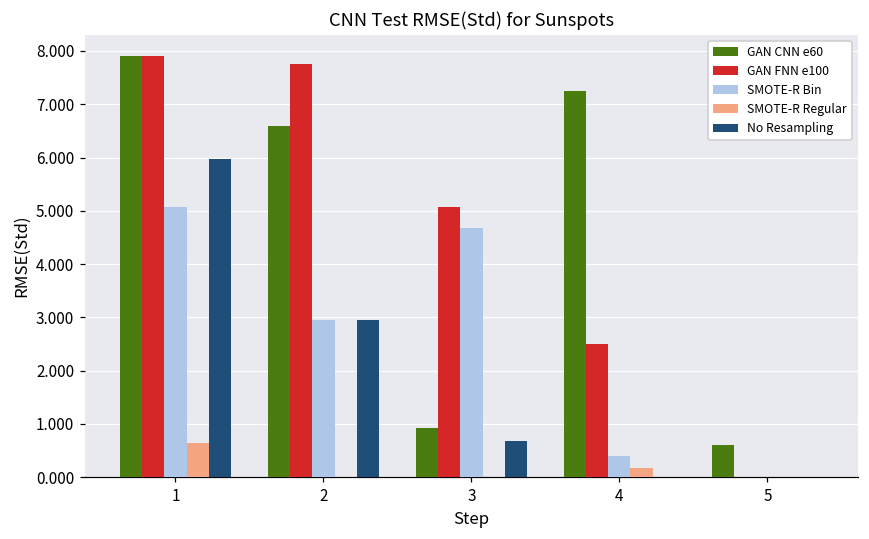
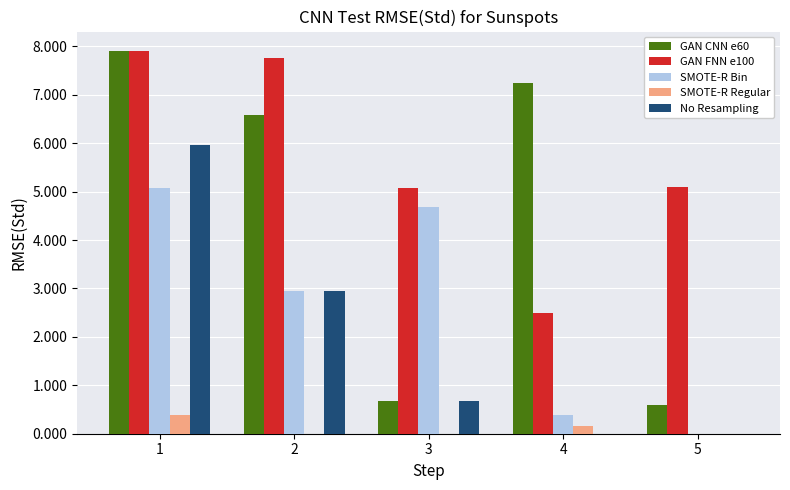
SMOTE-R Regular, 1: 0.6 -> 0.4
GAN CNN e60, 3: 0.9 -> 0.7
GAN FNN e100, 5: 0.0 -> 5.1
